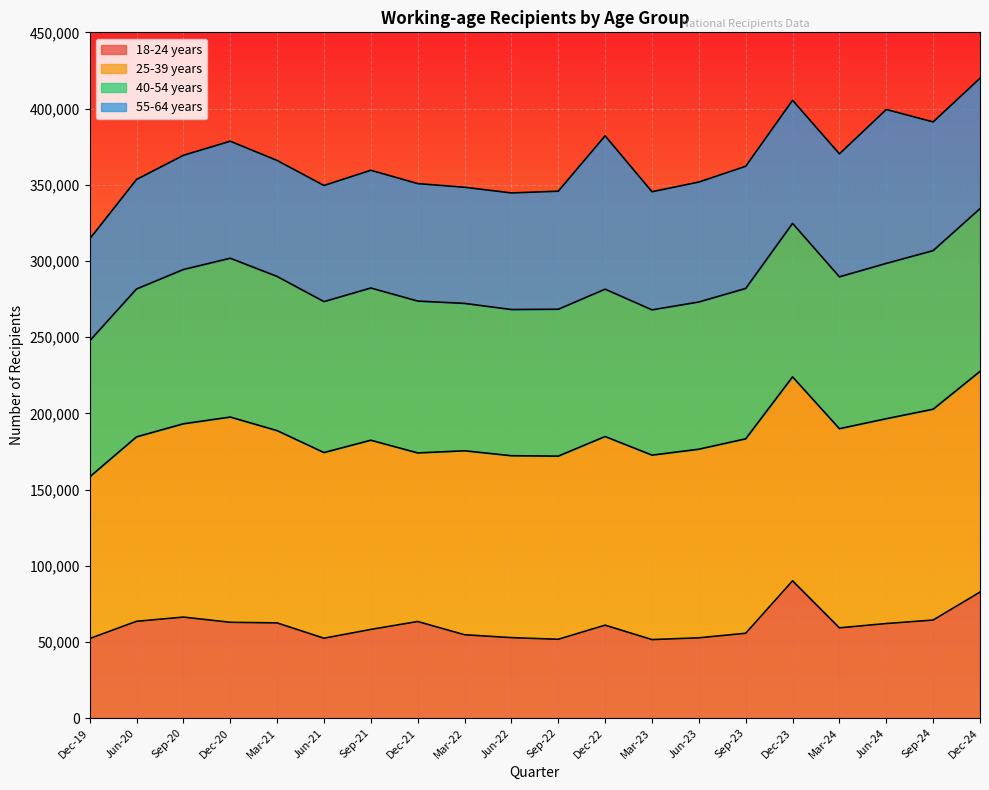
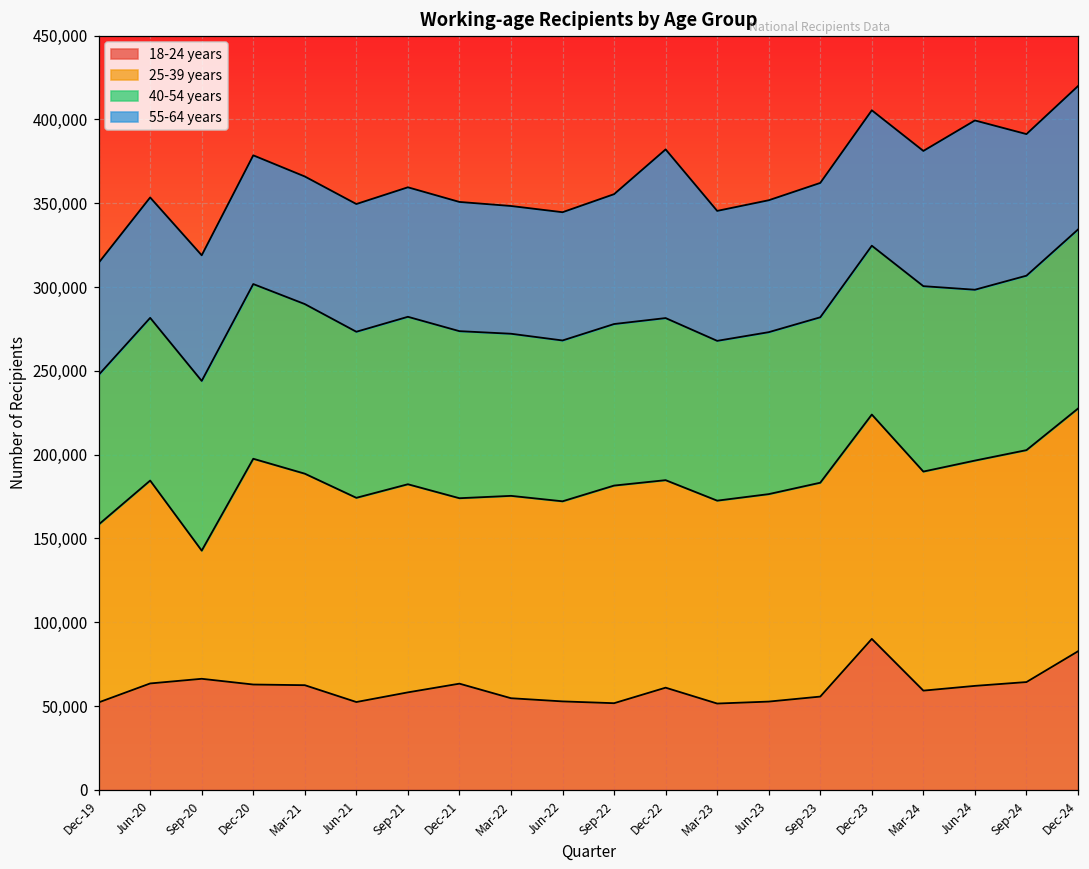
25-39 years, Sep-20: 127,000 -> 76,000
25-39 years, Sep-22: 120,000 -> 130,000
40-54 years, Mar-24: 100,000 -> 111,000
